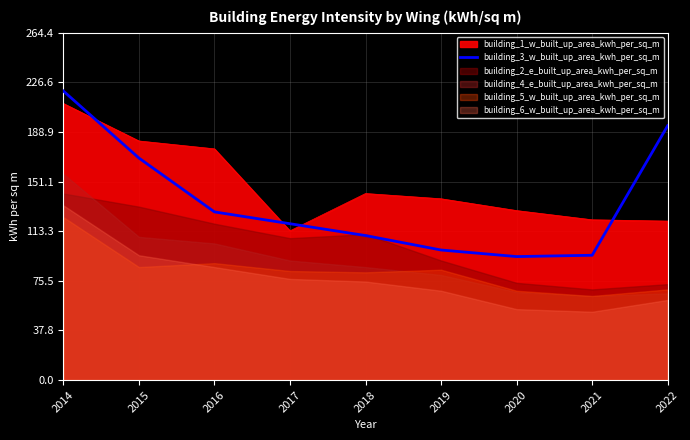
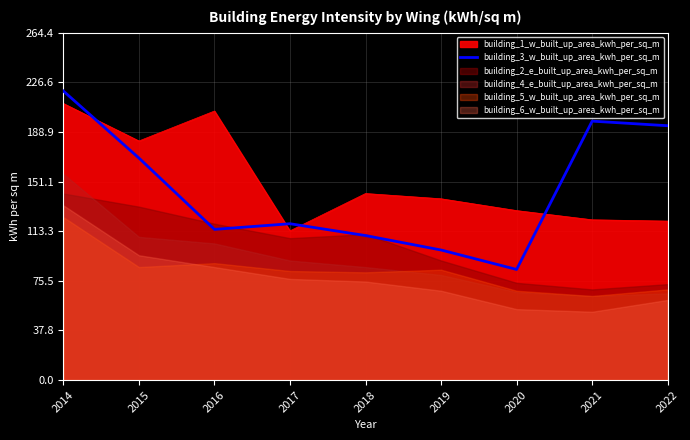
building_1_w_built_up_area_kwh_per_sq_m, 2016: 176 -> 205
building_3_w_built_up_area_kwh_per_sq_m, 2016: 128 -> 115
building_3_w_built_up_area_kwh_per_sq_m, 2020: 94 -> 84
building_3_w_built_up_area_kwh_per_sq_m, 2021: 95 -> 197
